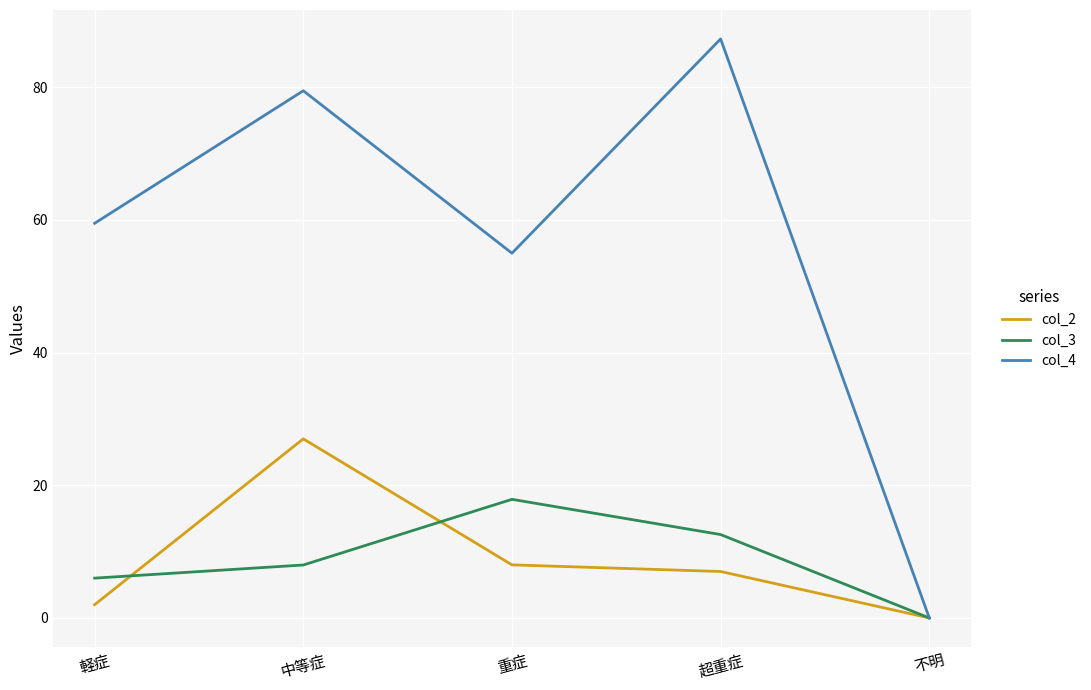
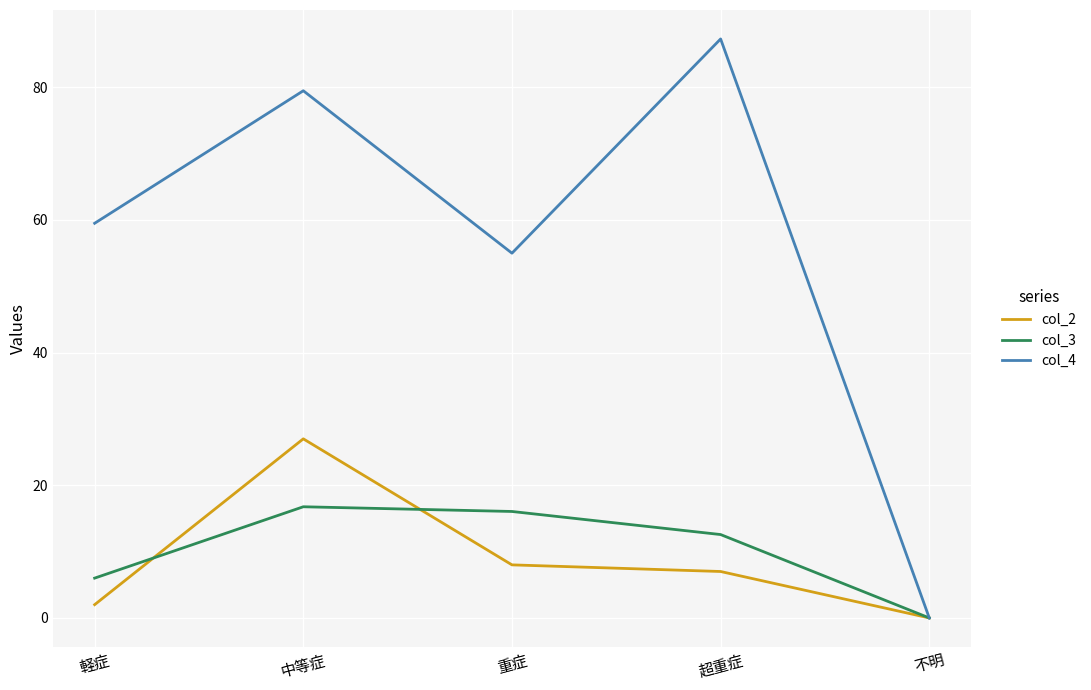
col_3, 中等症: 8 -> 17
col_3, 重症: 18 -> 16
